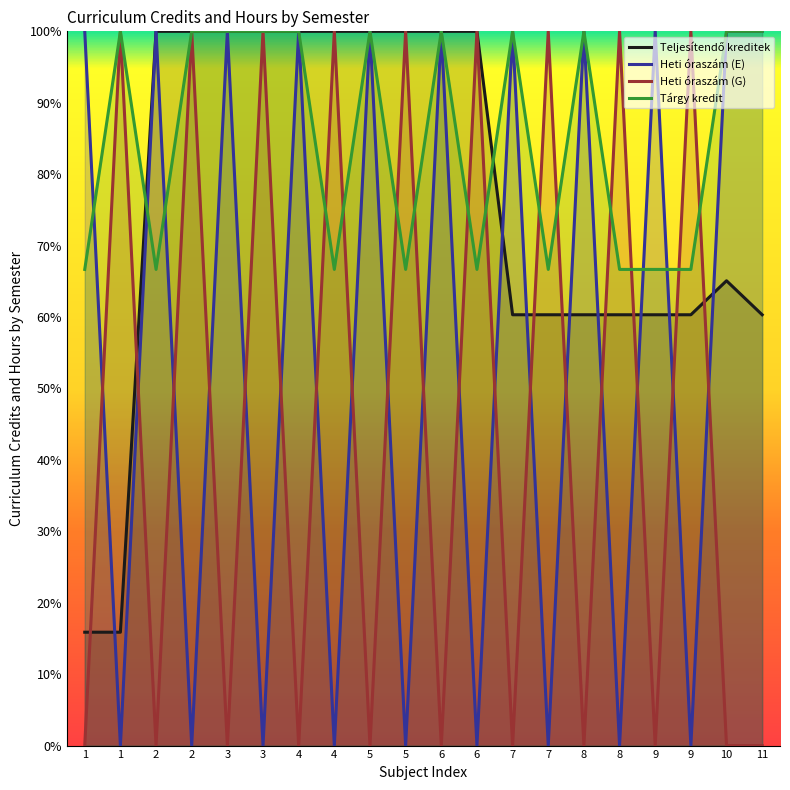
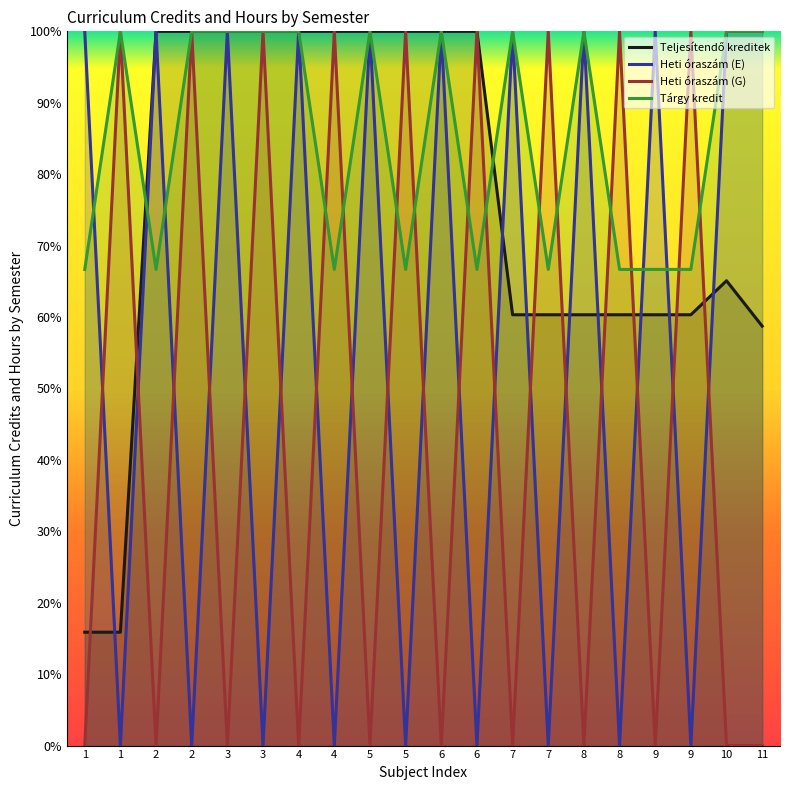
Teljesítendő kreditek, 11: 60% -> 59%
